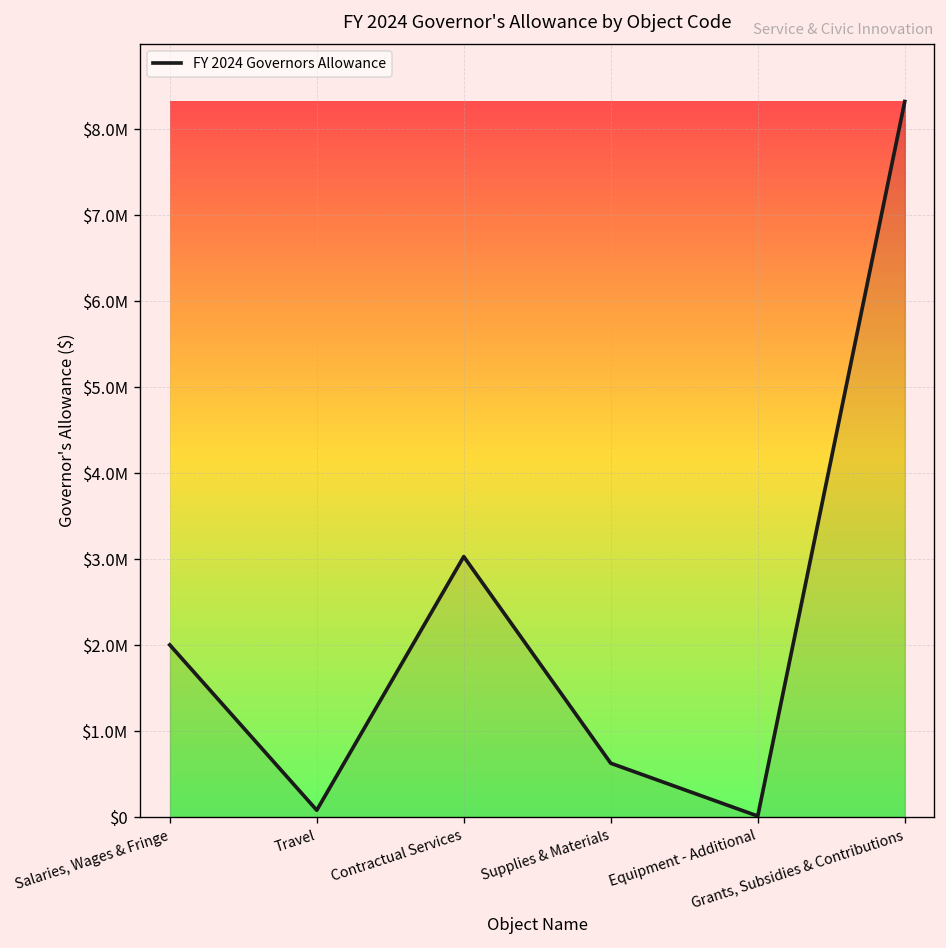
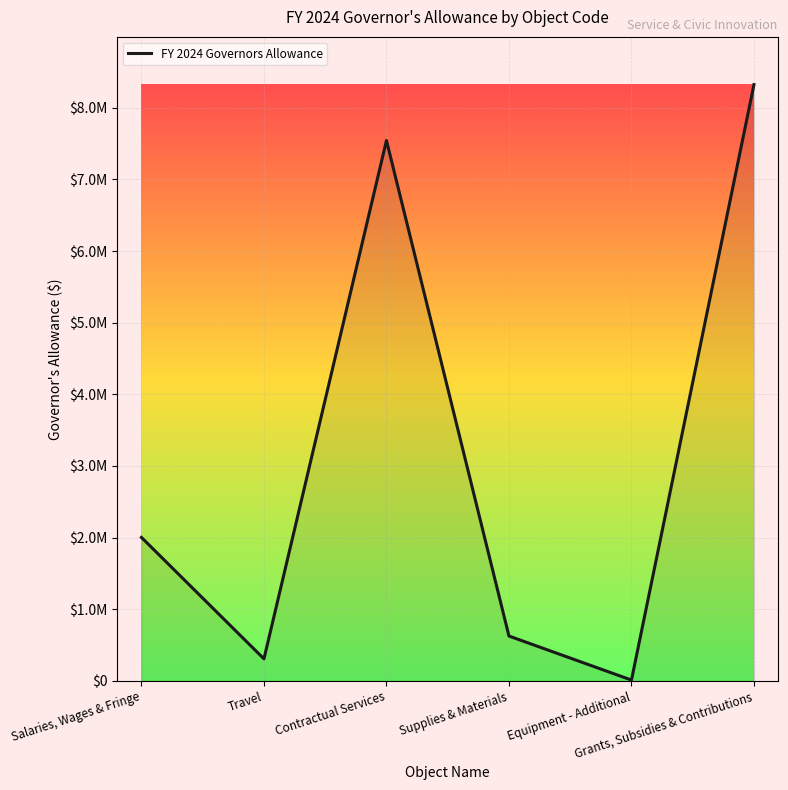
Travel: $100000 -> $300000
Contractual Services: $3000000 -> $7500000
